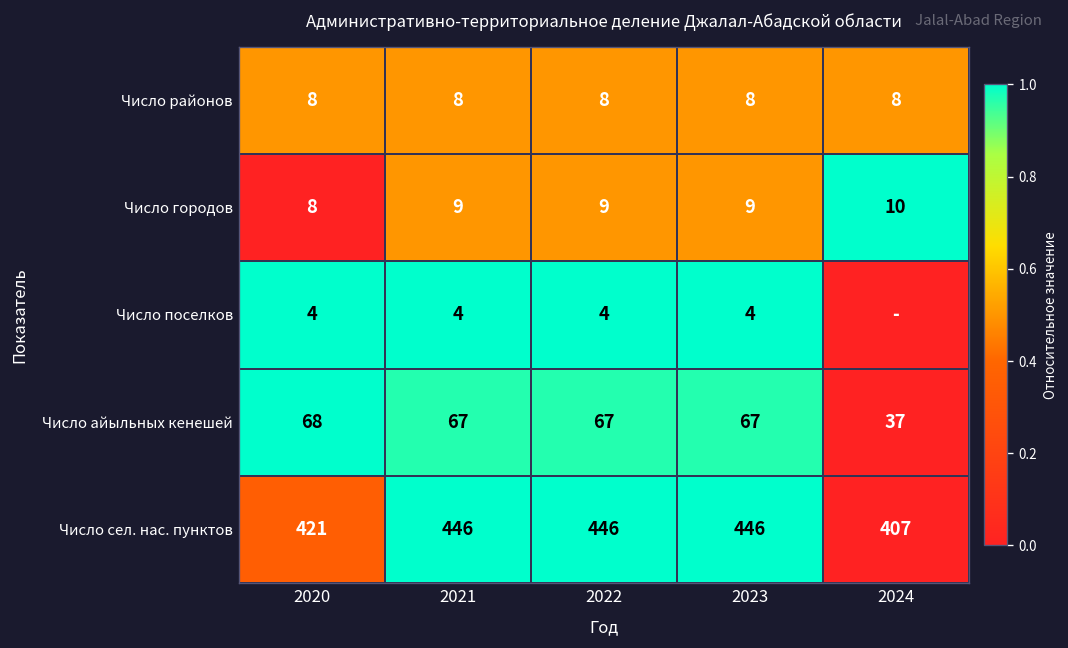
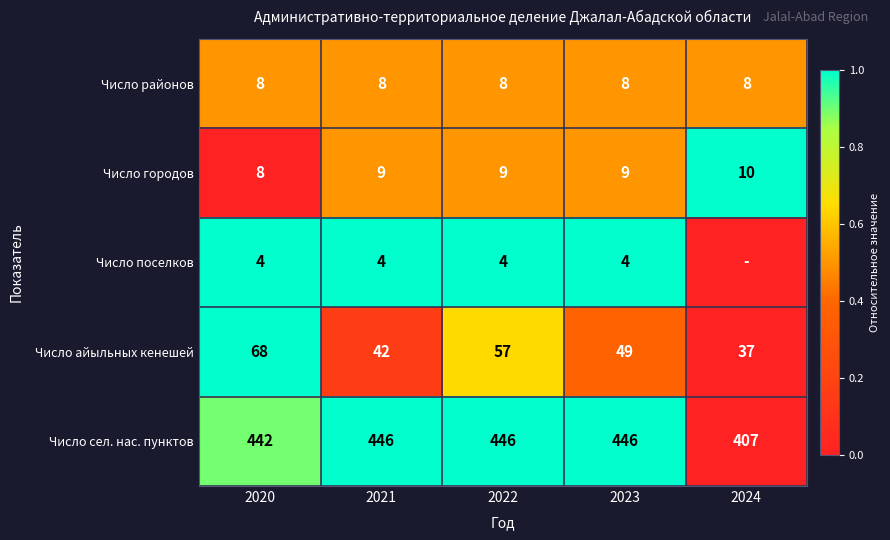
Число айыльных кенешей, 2021: 67 -> 42
Число айыльных кенешей, 2022: 67 -> 57
Число айыльных кенешей, 2023: 67 -> 49
Число сел. нас. пунктов, 2020: 421 -> 442
